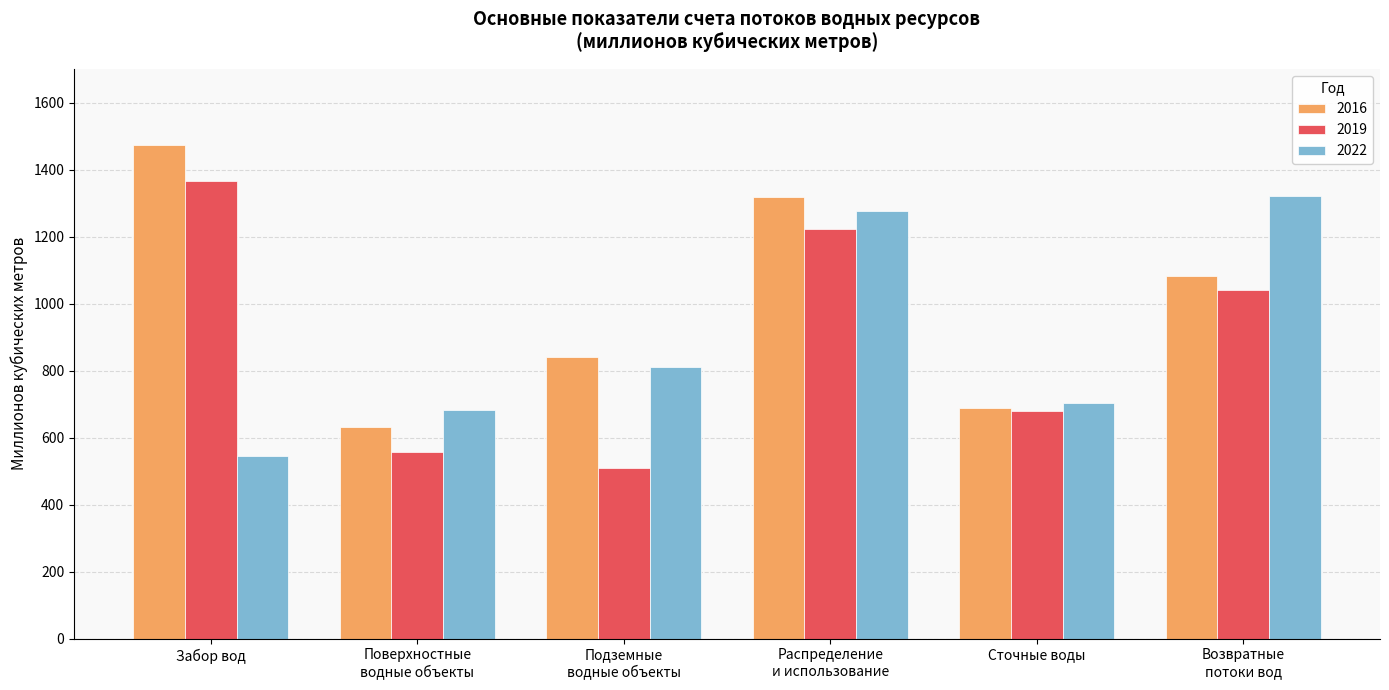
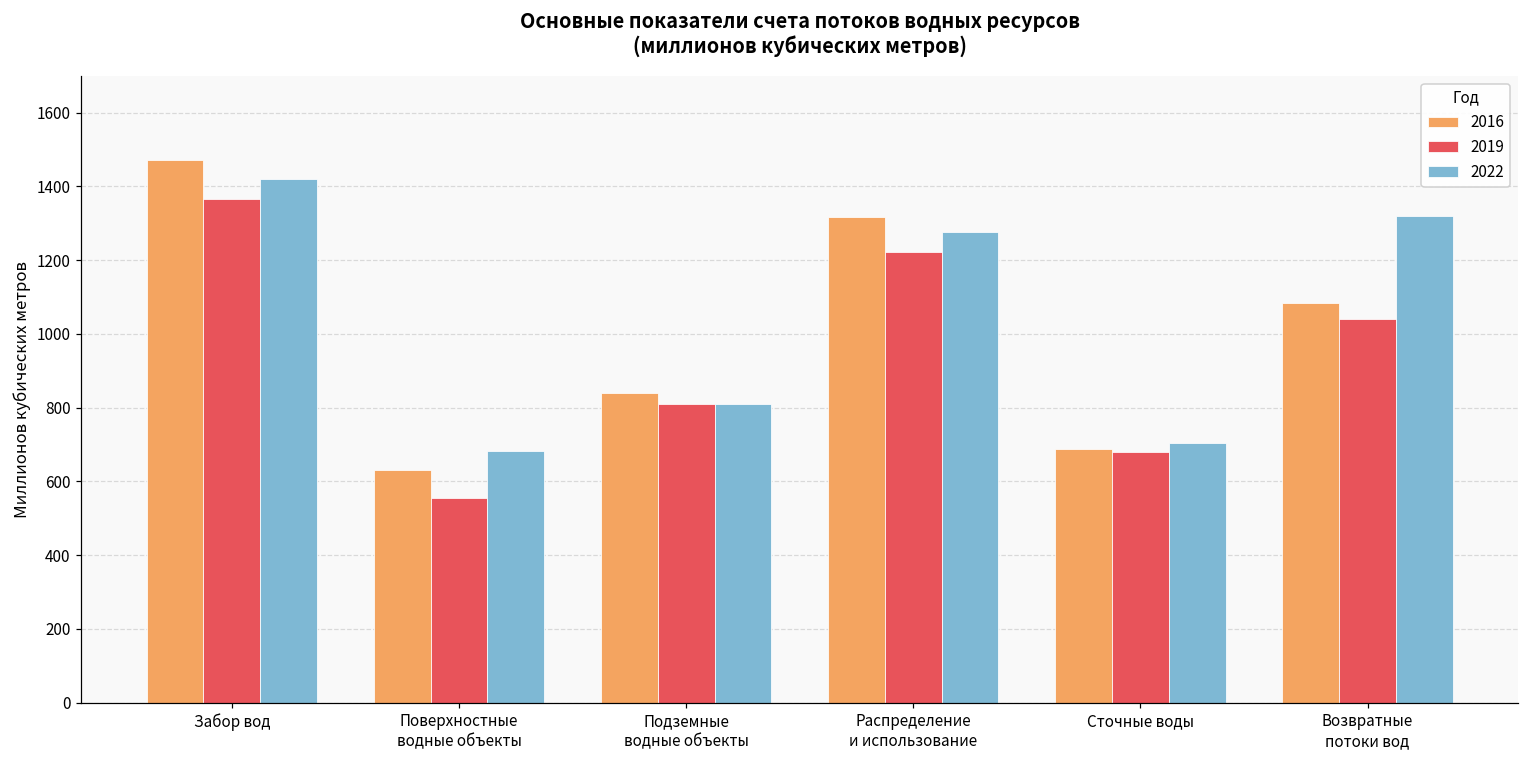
2022, Забор вод: 550 -> 1420
2019, Подземные водные объекты: 510 -> 810
